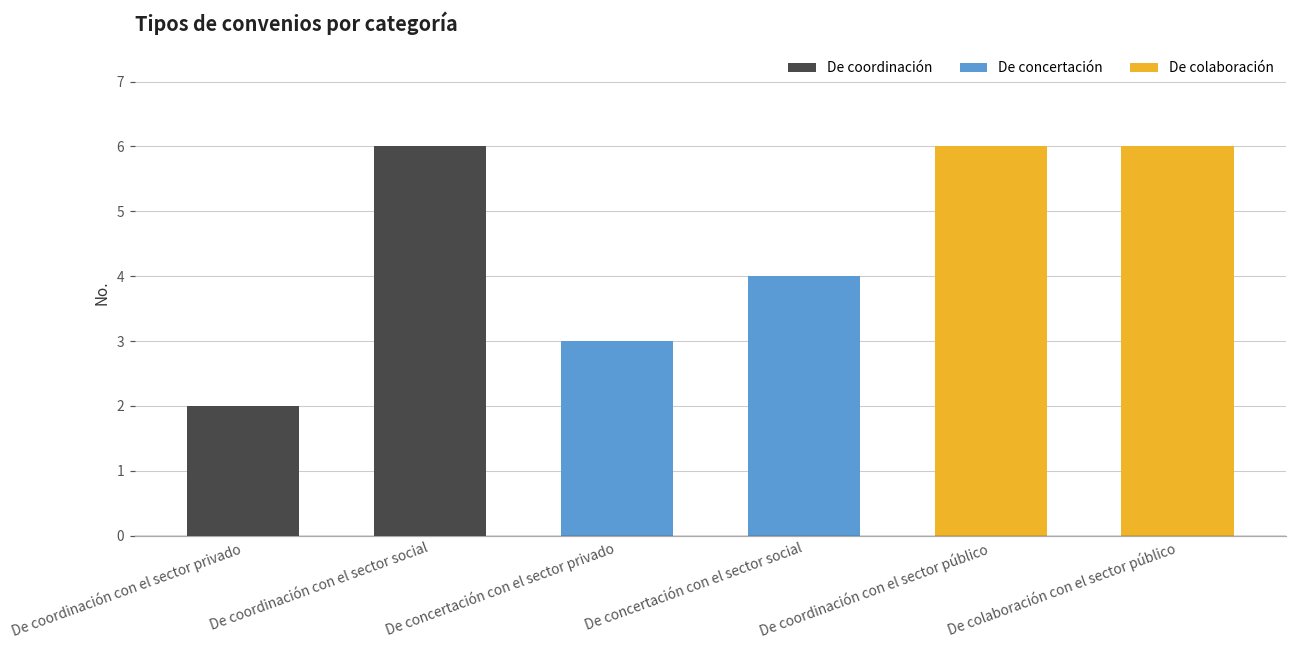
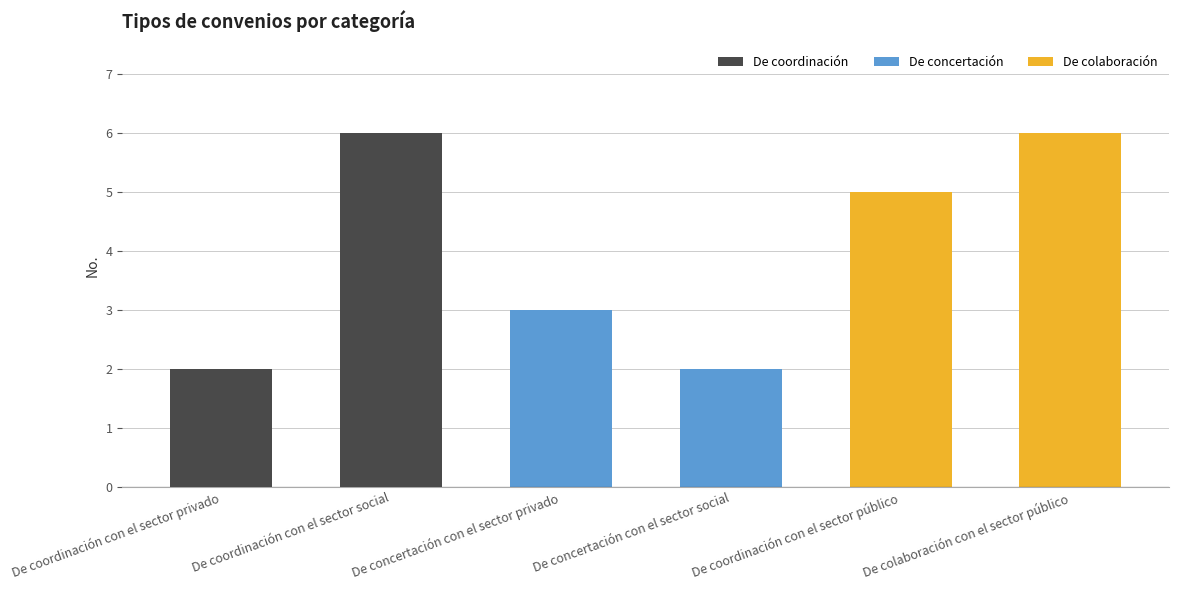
De concertación con el sector social: 4 -> 2
De coordinación con el sector público: 6 -> 5
